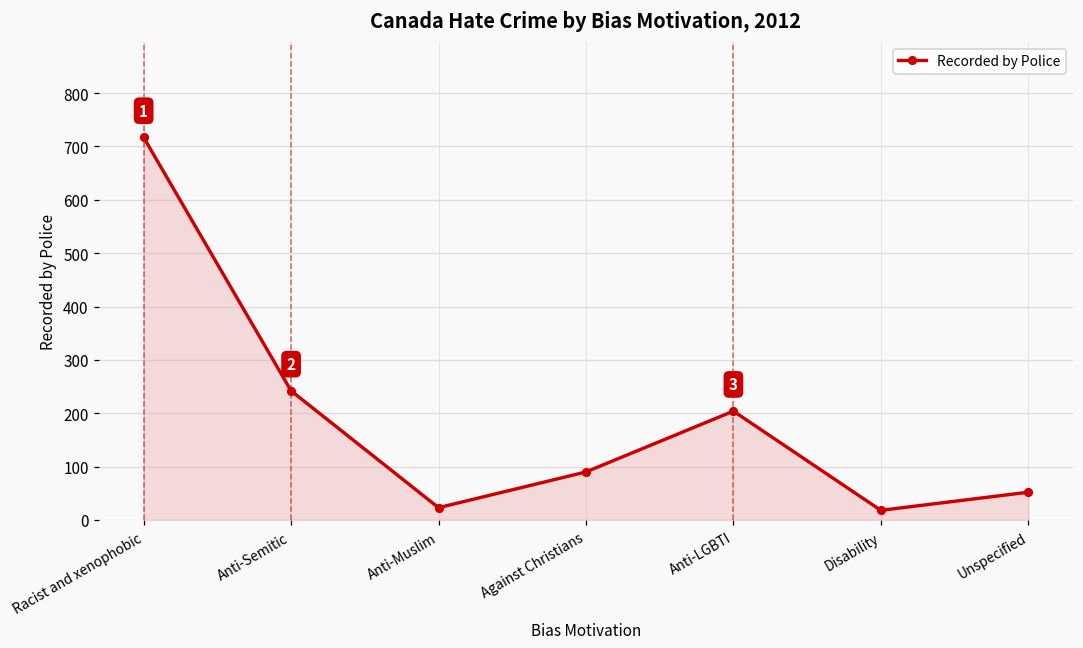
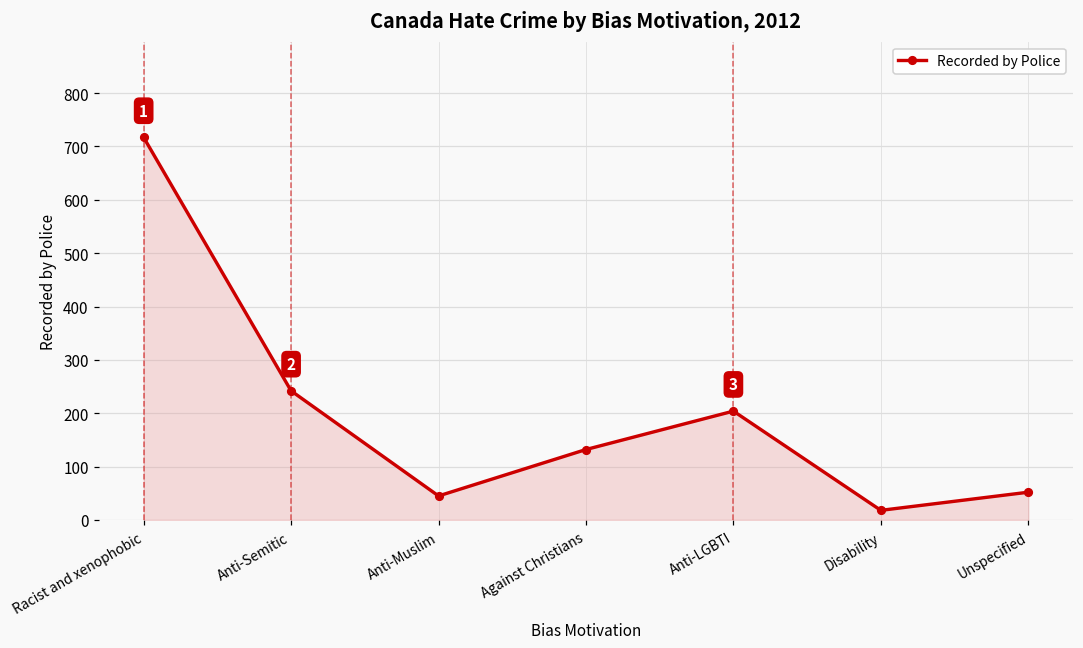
Anti-Muslim: 20 -> 50
Against Christians: 90 -> 130
